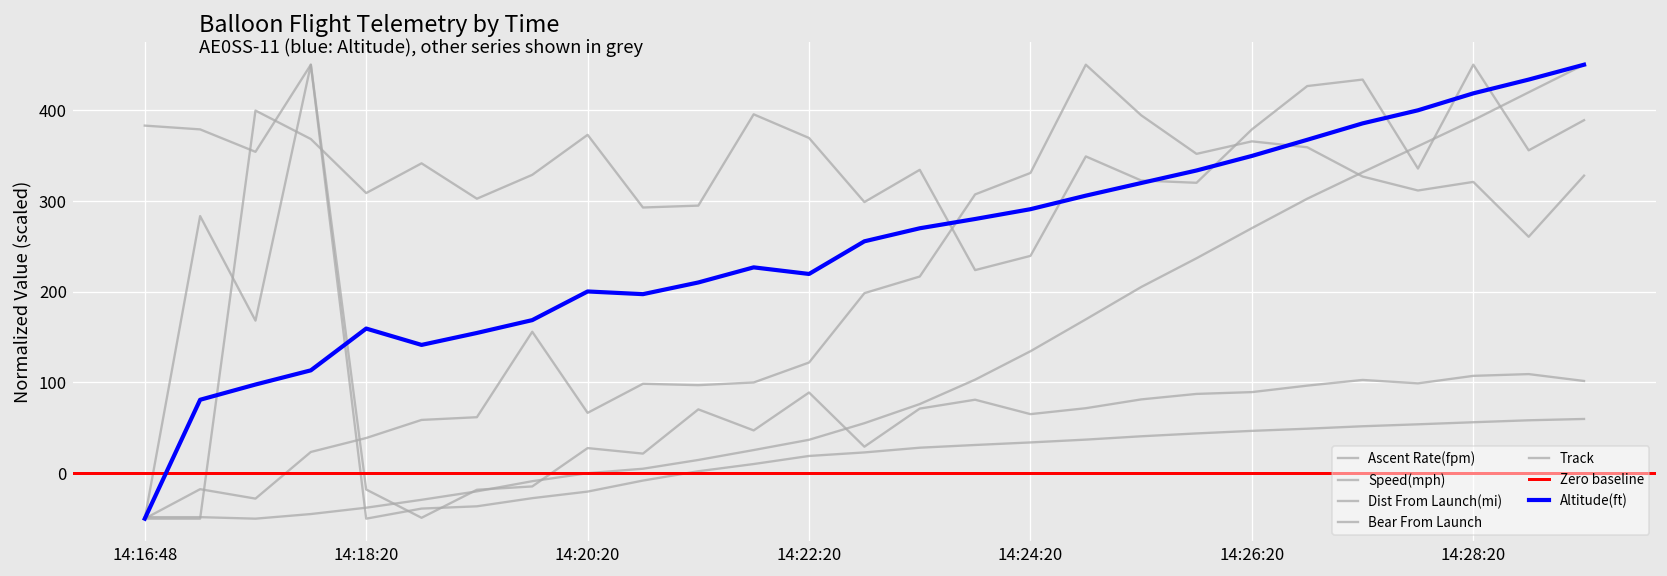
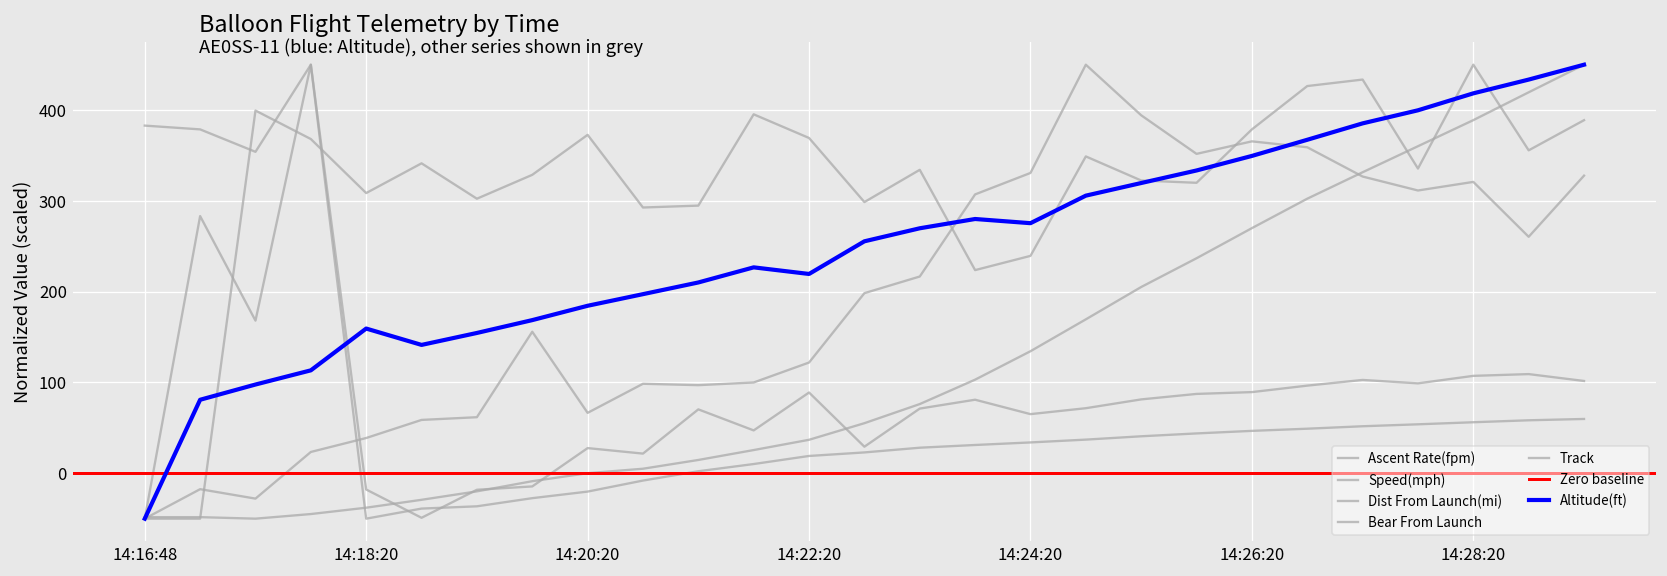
Altitude(ft), 14:20:20: 200 -> 180
Altitude(ft), 14:24:20: 290 -> 280
